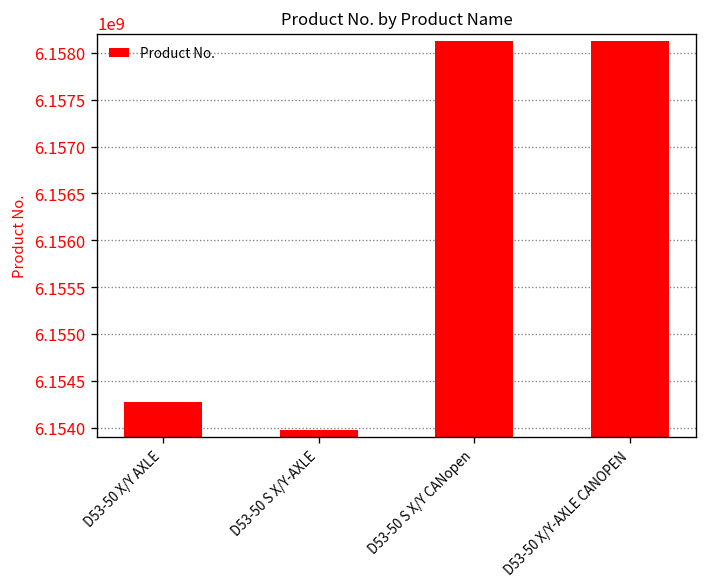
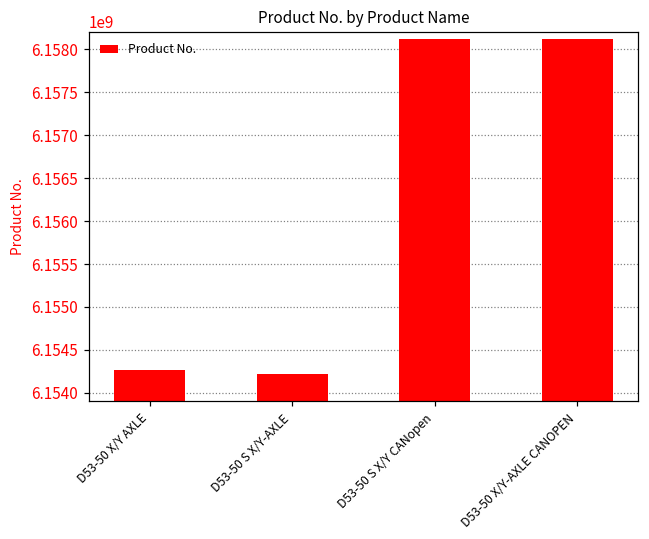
D53-50 S X/Y-AXLE: 6154000000 -> 6154200000
